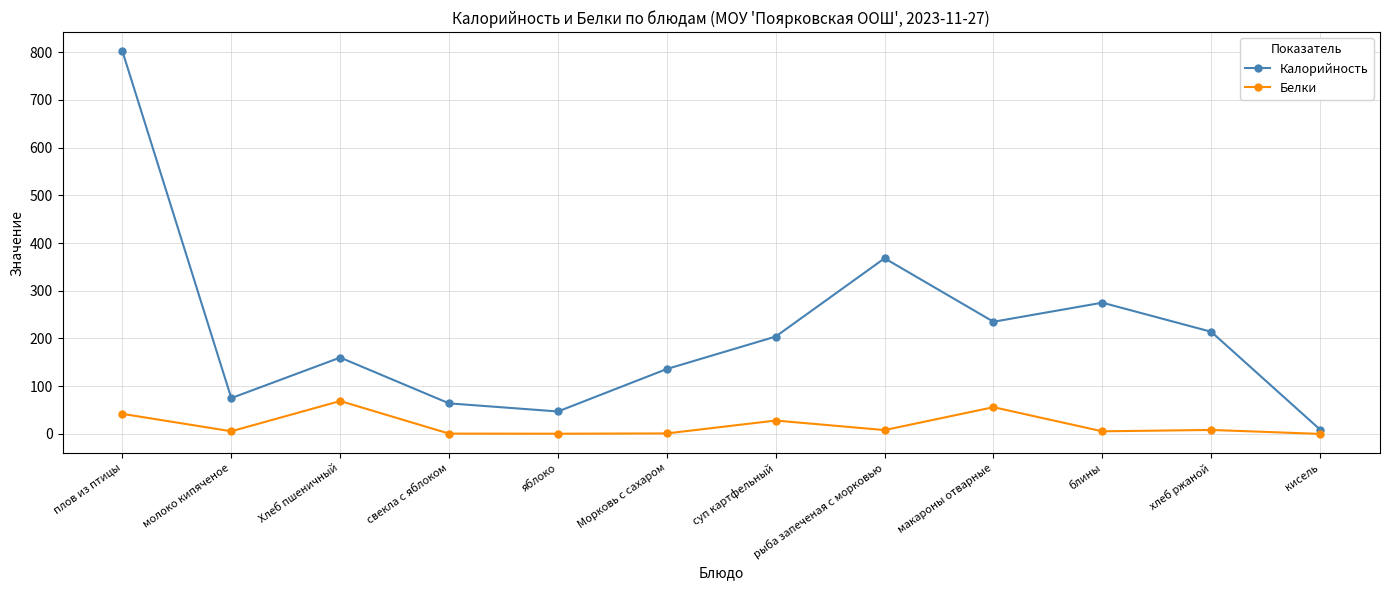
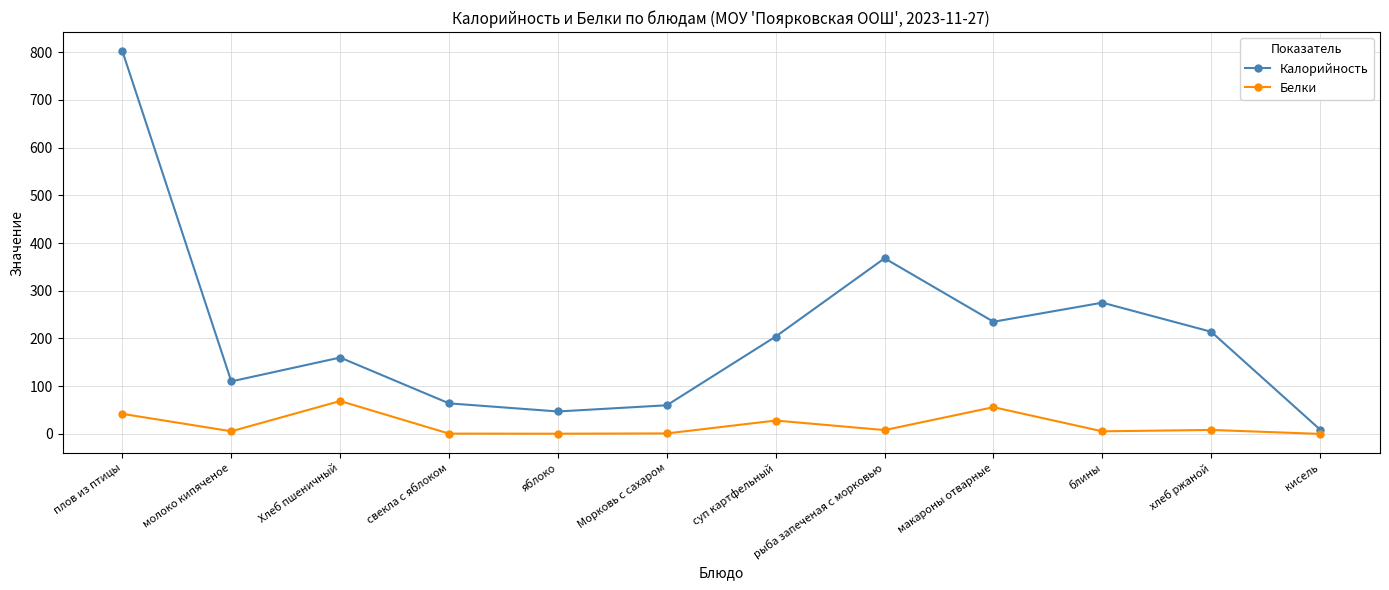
Калорийность, молоко кипяченое: 80 -> 110
Калорийность, Морковь с сахаром: 140 -> 60
